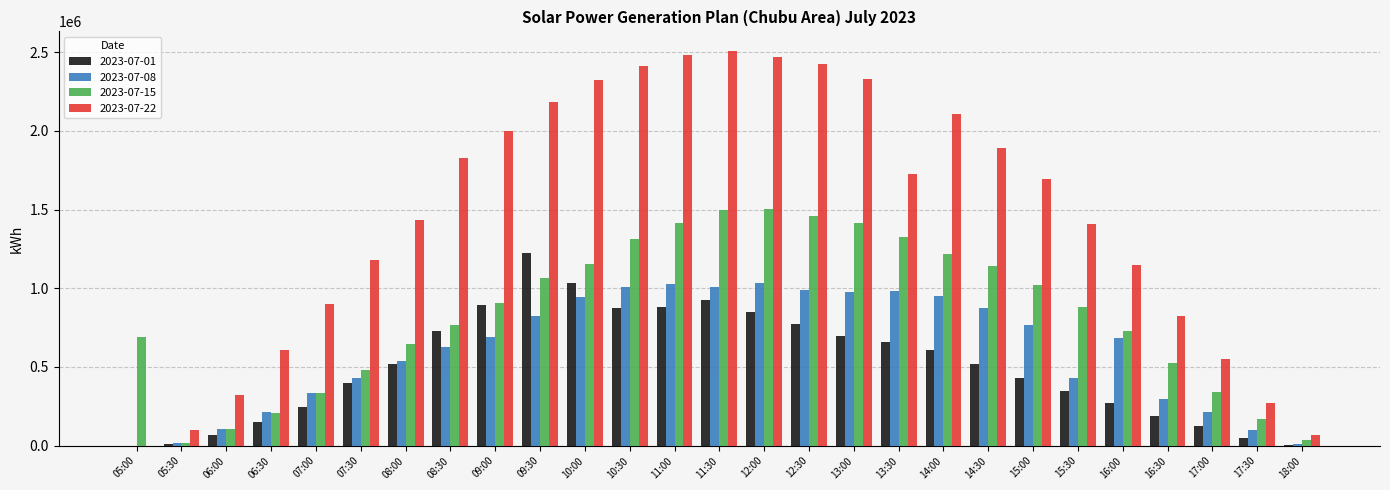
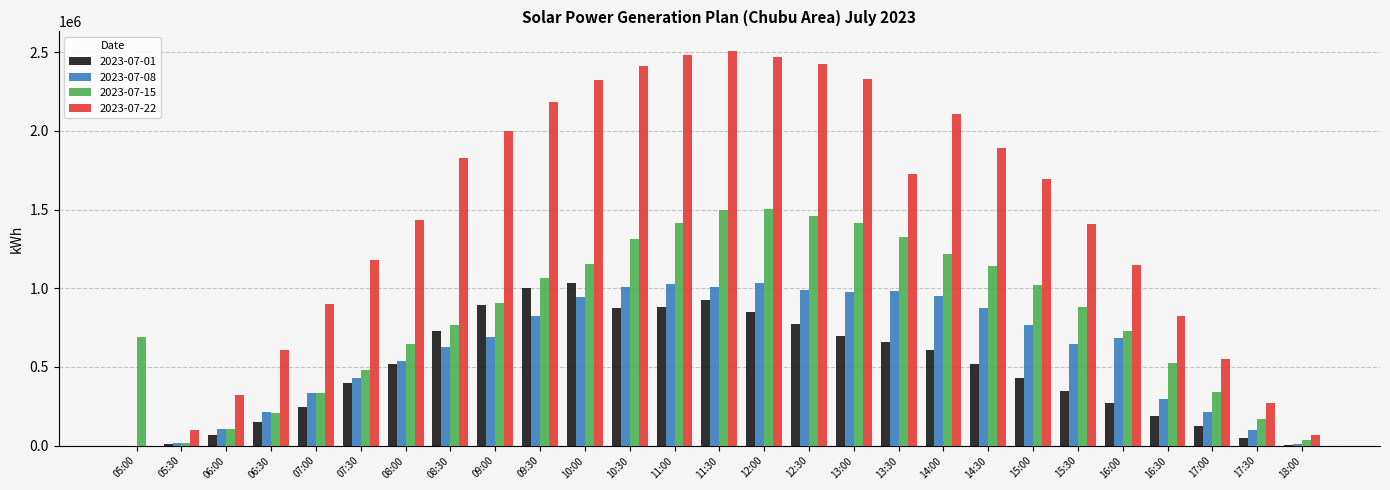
2023-07-01, 09:30: 1220000 -> 1000000
2023-07-08, 15:30: 430000 -> 650000
